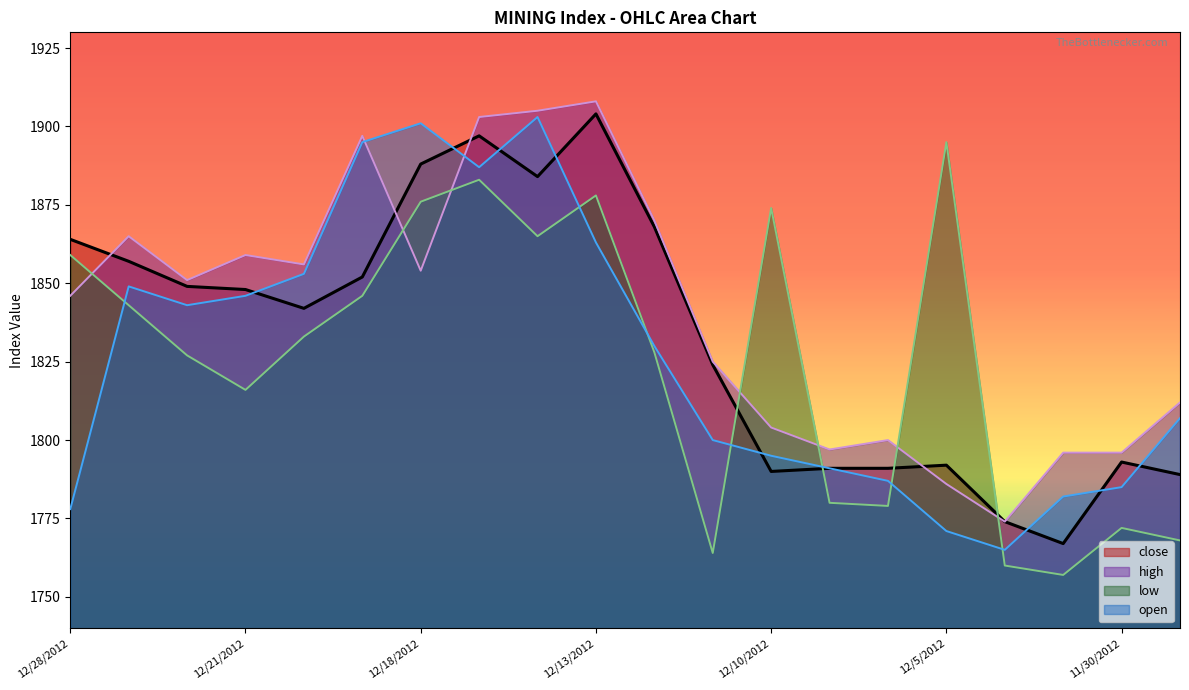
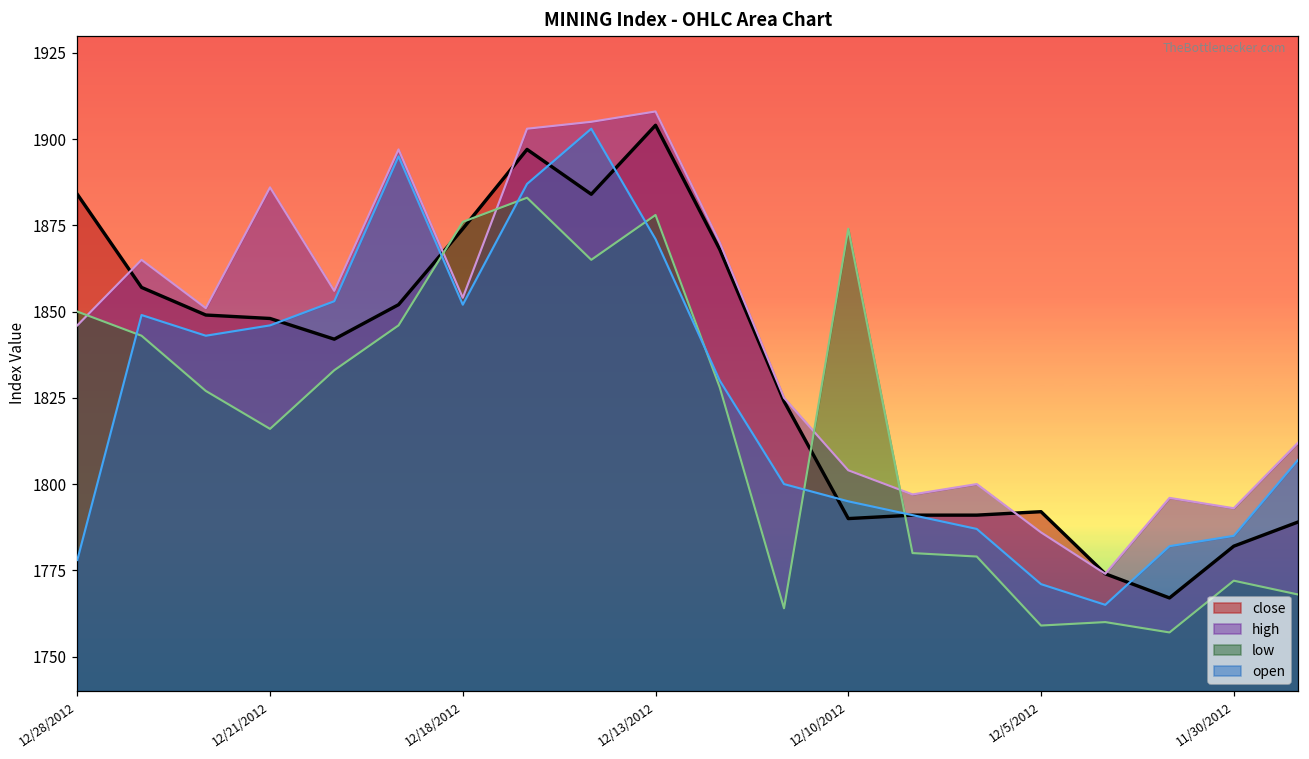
close, 12/28/2012: 1864 -> 1884
low, 12/28/2012: 1859 -> 1850
high, 12/21/2012: 1859 -> 1886
close, 12/18/2012: 1888 -> 1874
open, 12/18/2012: 1901 -> 1852
open, 12/13/2012: 1863 -> 1871
low, 12/5/2012: 1895 -> 1759
close, 11/30/2012: 1793 -> 1782
high, 11/30/2012: 1796 -> 1793
